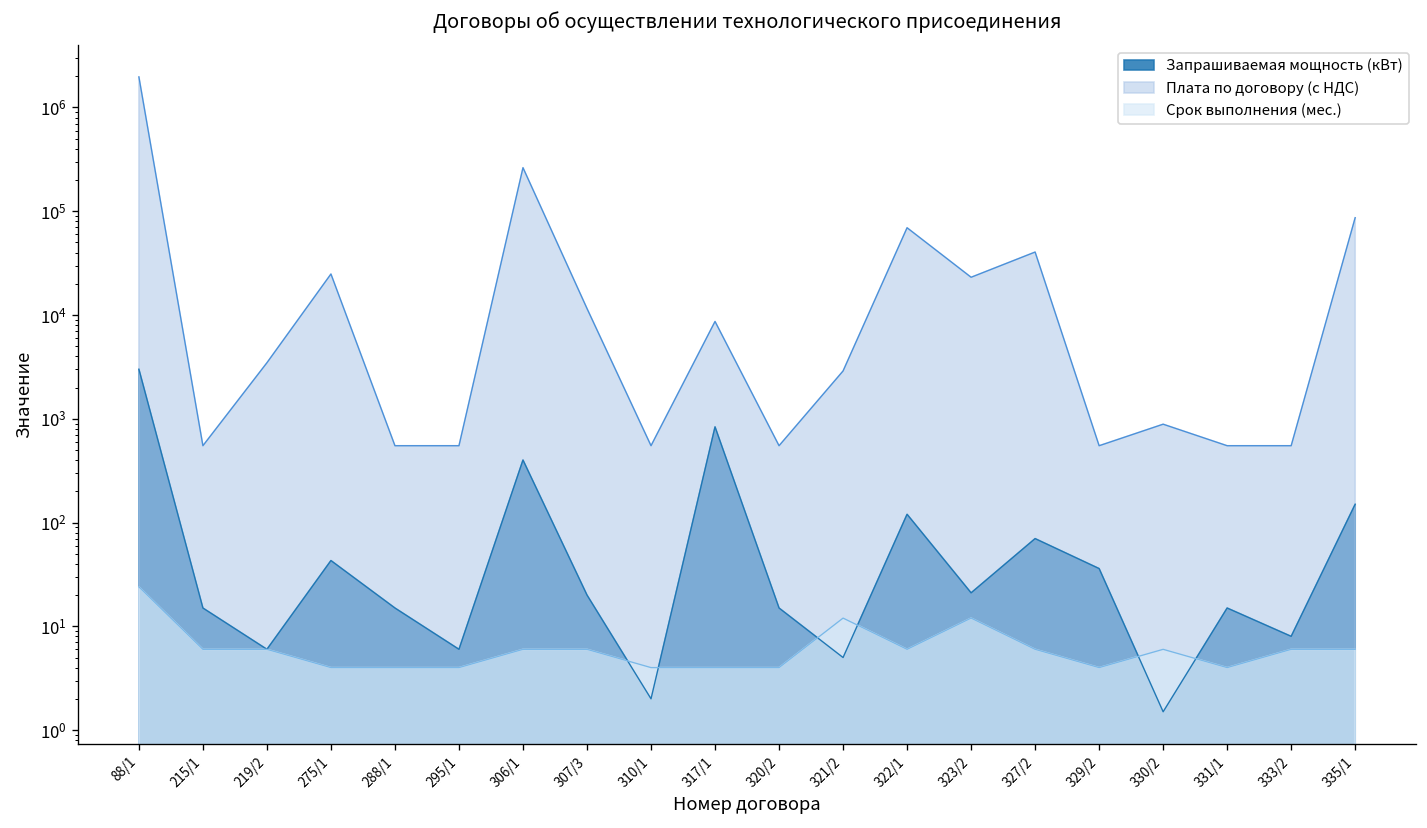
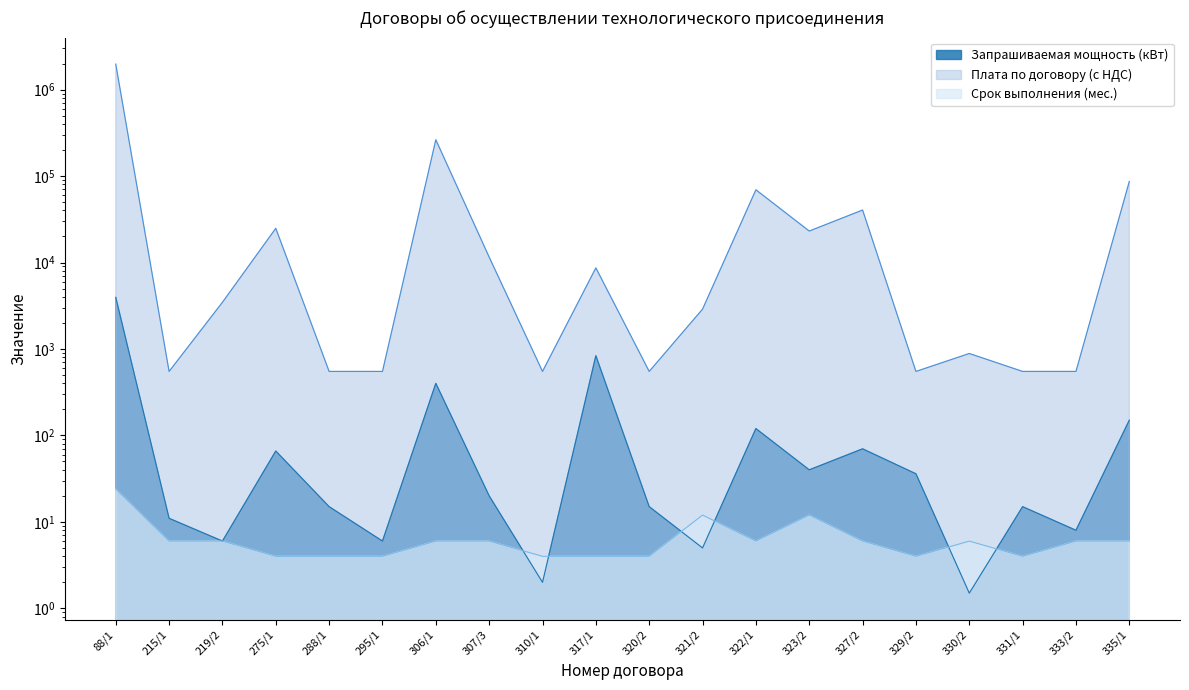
Запрашиваемая мощность (кВт), 88/1: 3000 -> 4000
Запрашиваемая мощность (кВт), 215/1: 15 -> 11
Запрашиваемая мощность (кВт), 275/1: 40 -> 70
Запрашиваемая мощность (кВт), 323/2: 21 -> 40
